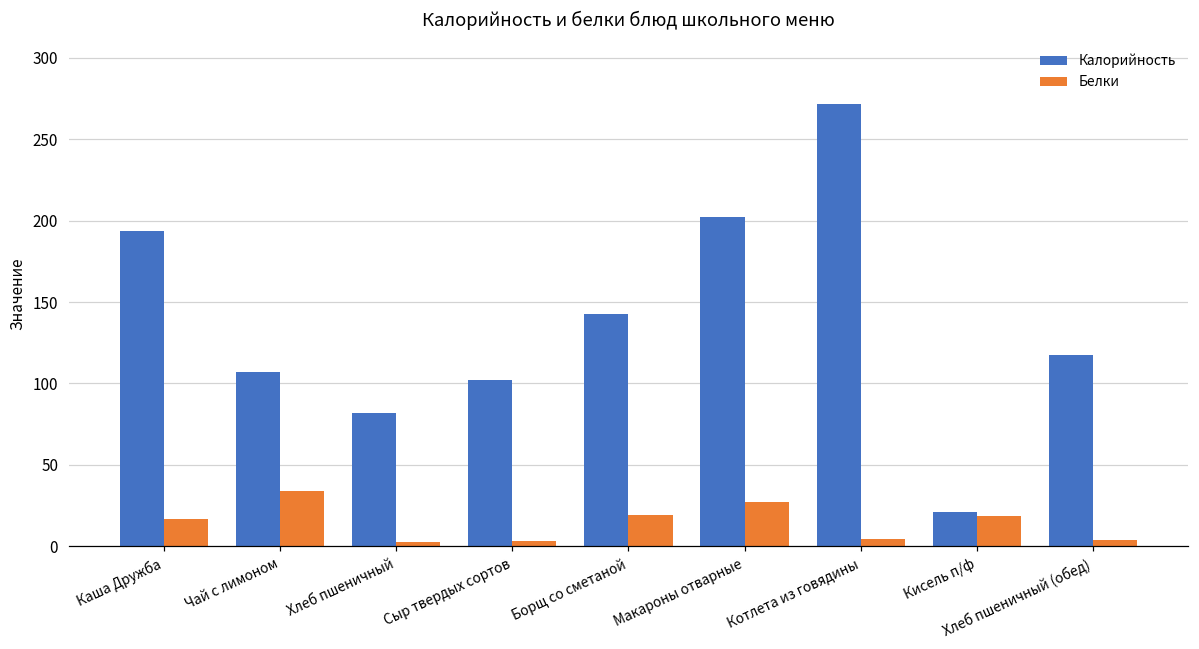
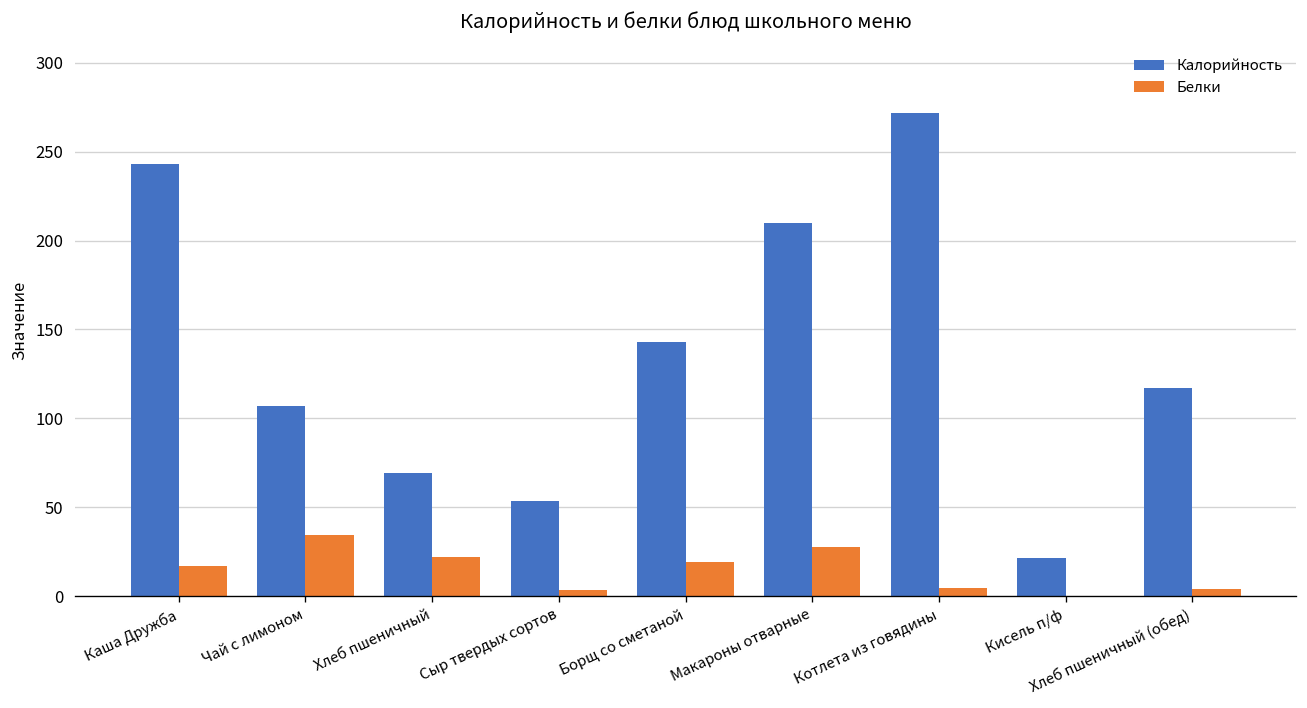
Калорийность, Каша Дружба: 194 -> 243
Калорийность, Хлеб пшеничный: 82 -> 69
Белки, Хлеб пшеничный: 3 -> 22
Калорийность, Сыр твердых сортов: 102 -> 54
Калорийность, Макароны отварные: 202 -> 210
Белки, Кисель п/ф: 19 -> 0
